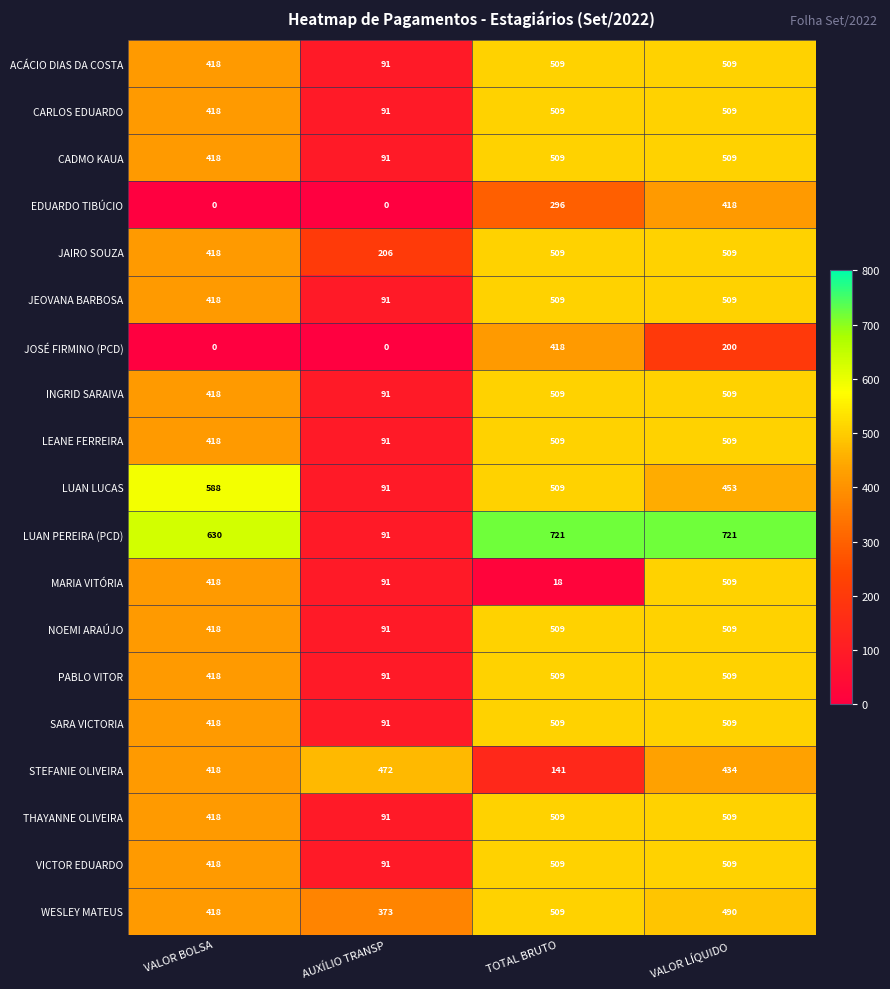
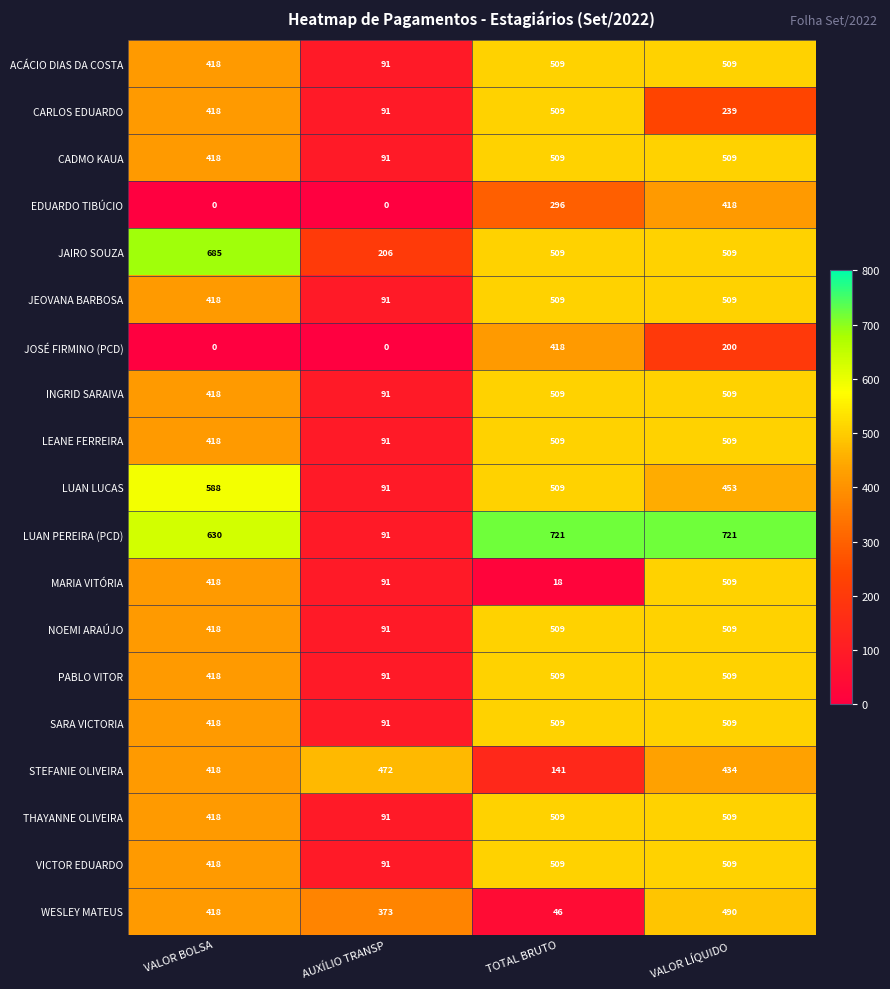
CARLOS EDUARDO, VALOR LÍQUIDO: 509 -> 239
JAIRO SOUZA, VALOR BOLSA: 418 -> 685
WESLEY MATEUS, TOTAL BRUTO: 509 -> 46
